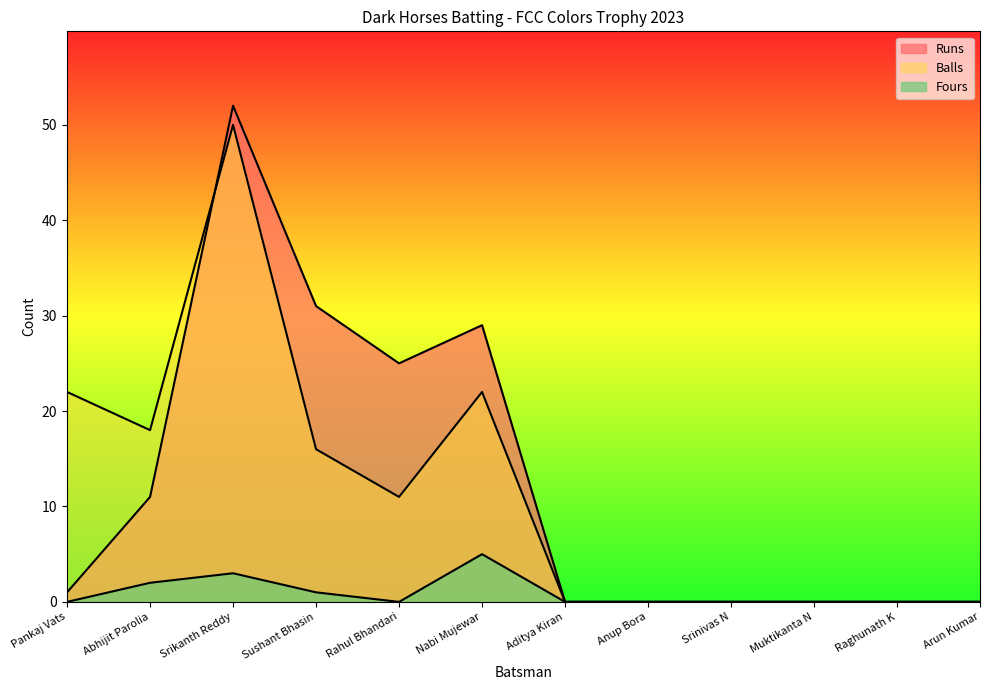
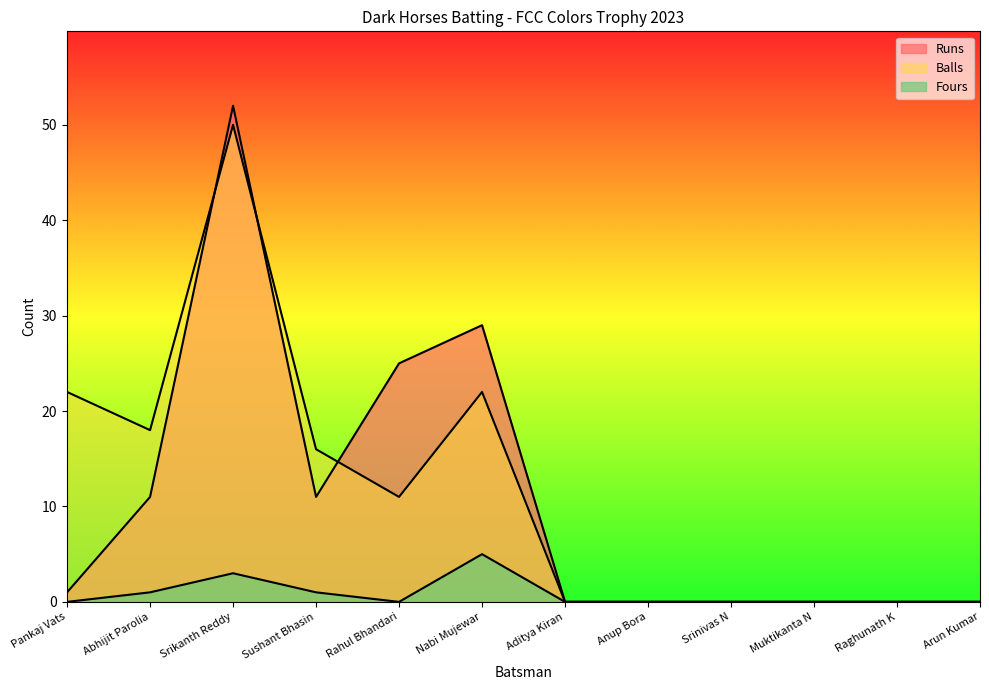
Fours, Abhijit Parolia: 2 -> 1
Runs, Sushant Bhasin: 31 -> 11
